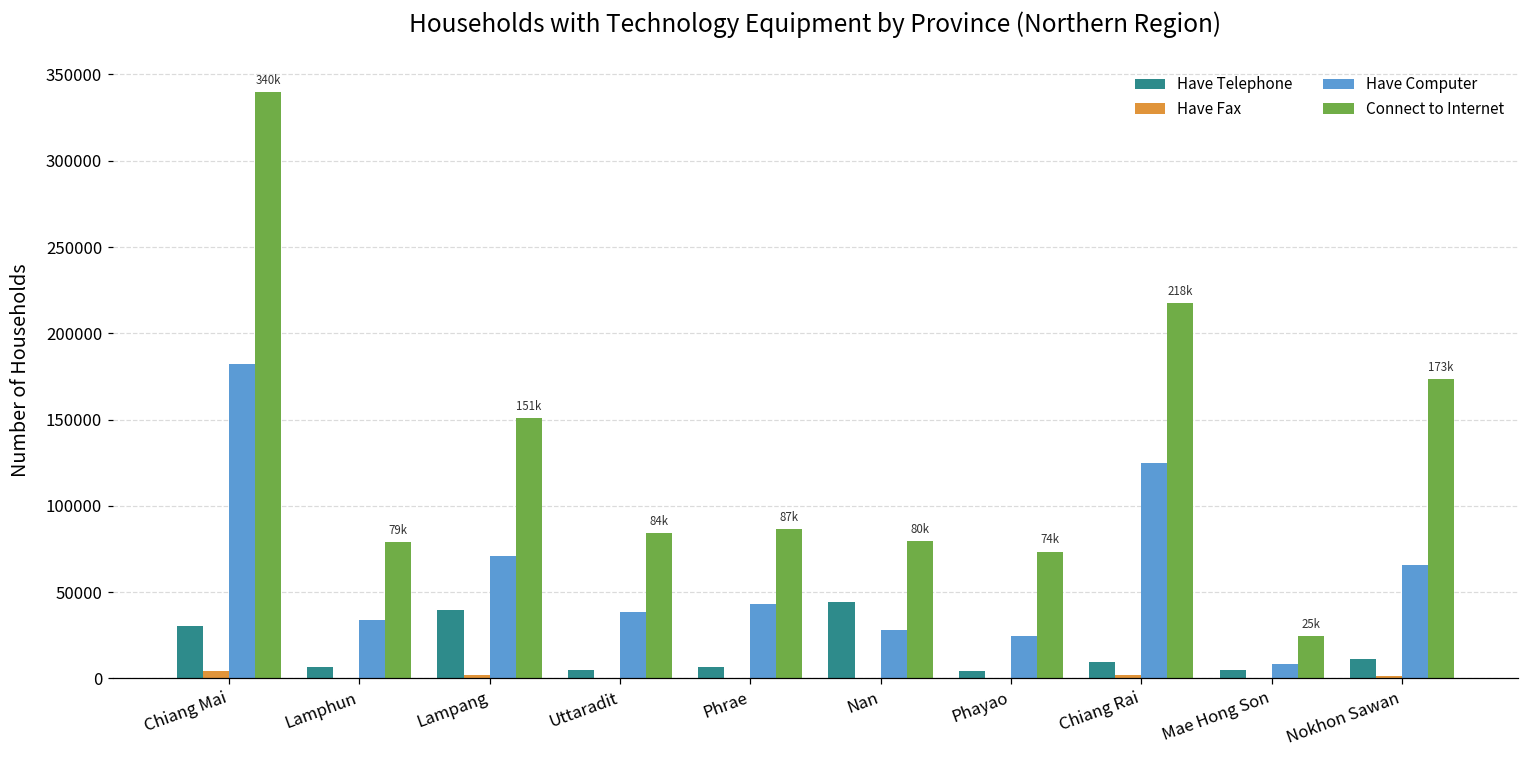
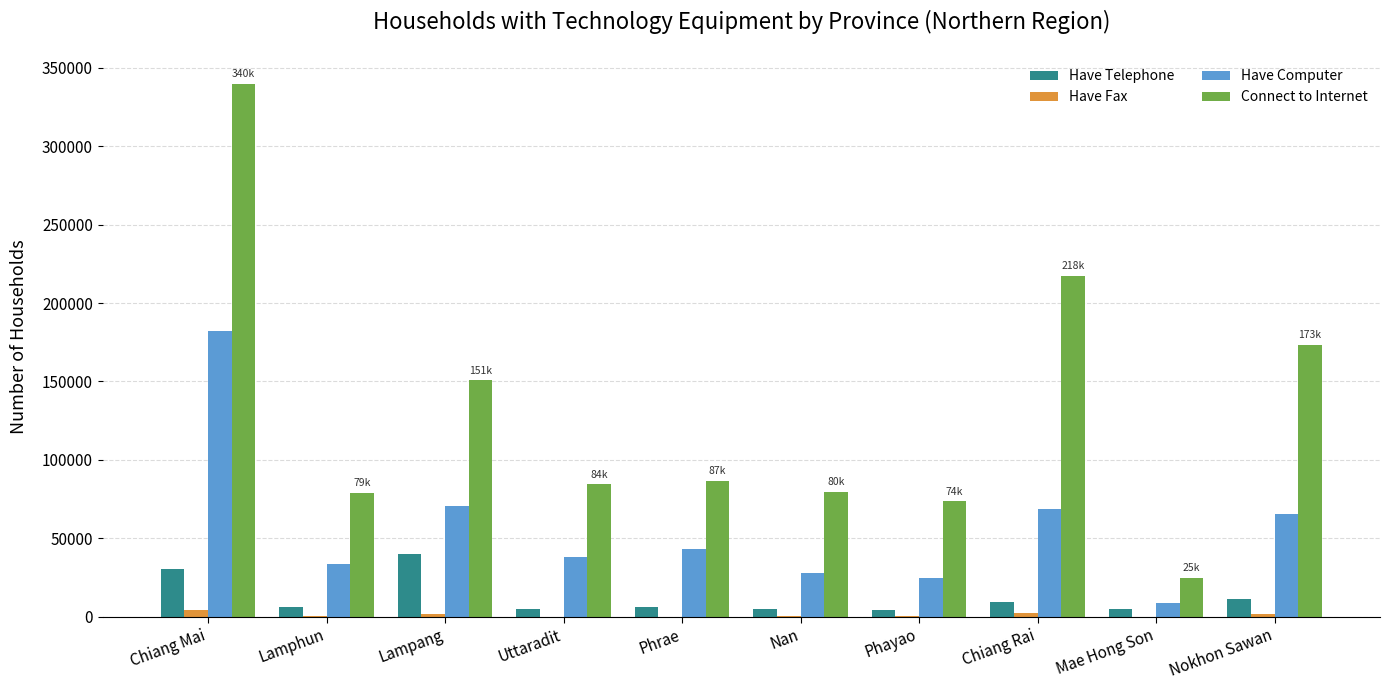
Have Telephone, Nan: 45000 -> 5000
Have Computer, Chiang Rai: 125000 -> 69000
